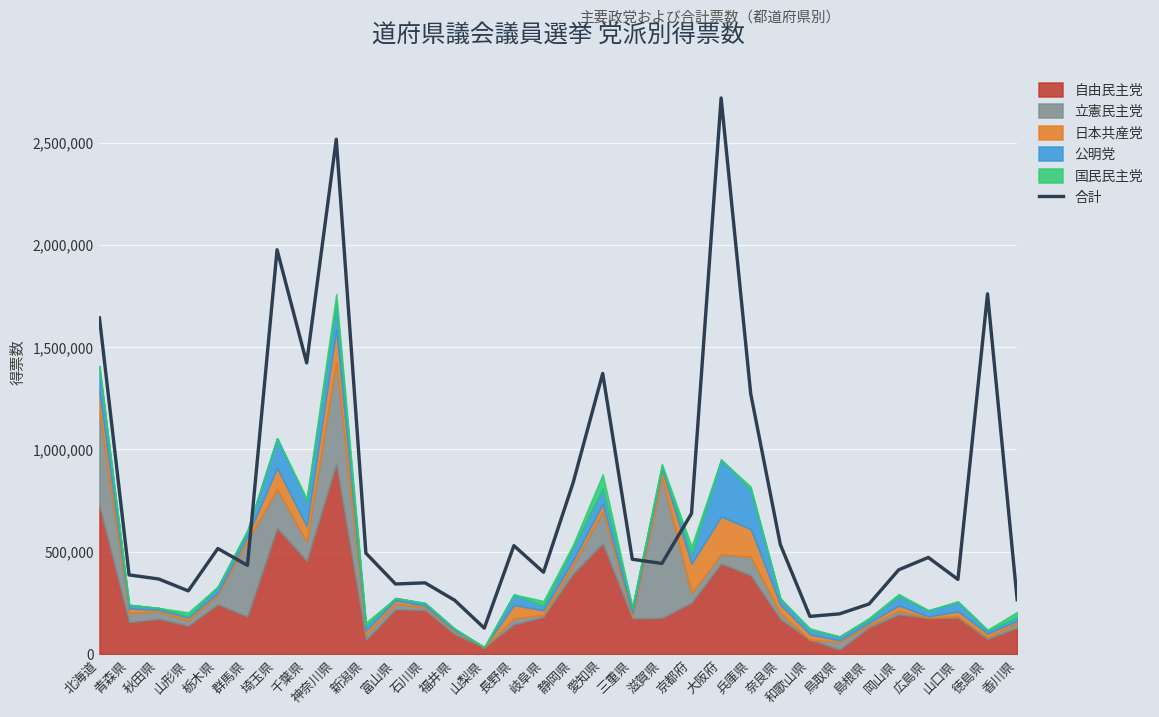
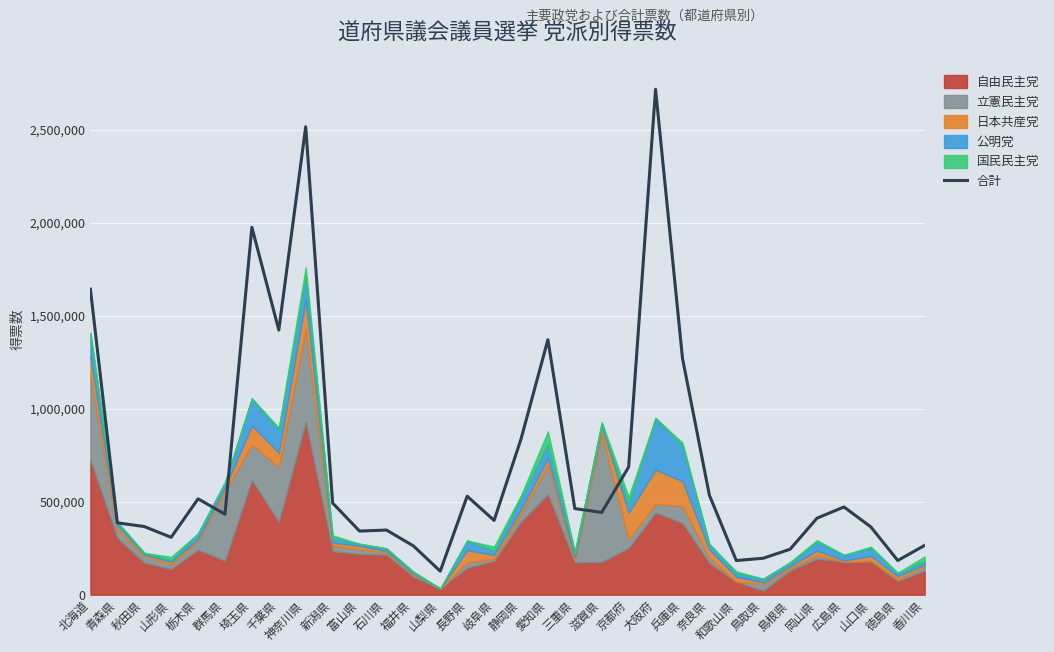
自由民主党, 青森県: 150,000 -> 300,000
自由民主党, 千葉県: 450,000 -> 390,000
立憲民主党, 千葉県: 90,000 -> 300,000
自由民主党, 新潟県: 70,000 -> 230,000
合計, 徳島県: 1,760,000 -> 180,000
